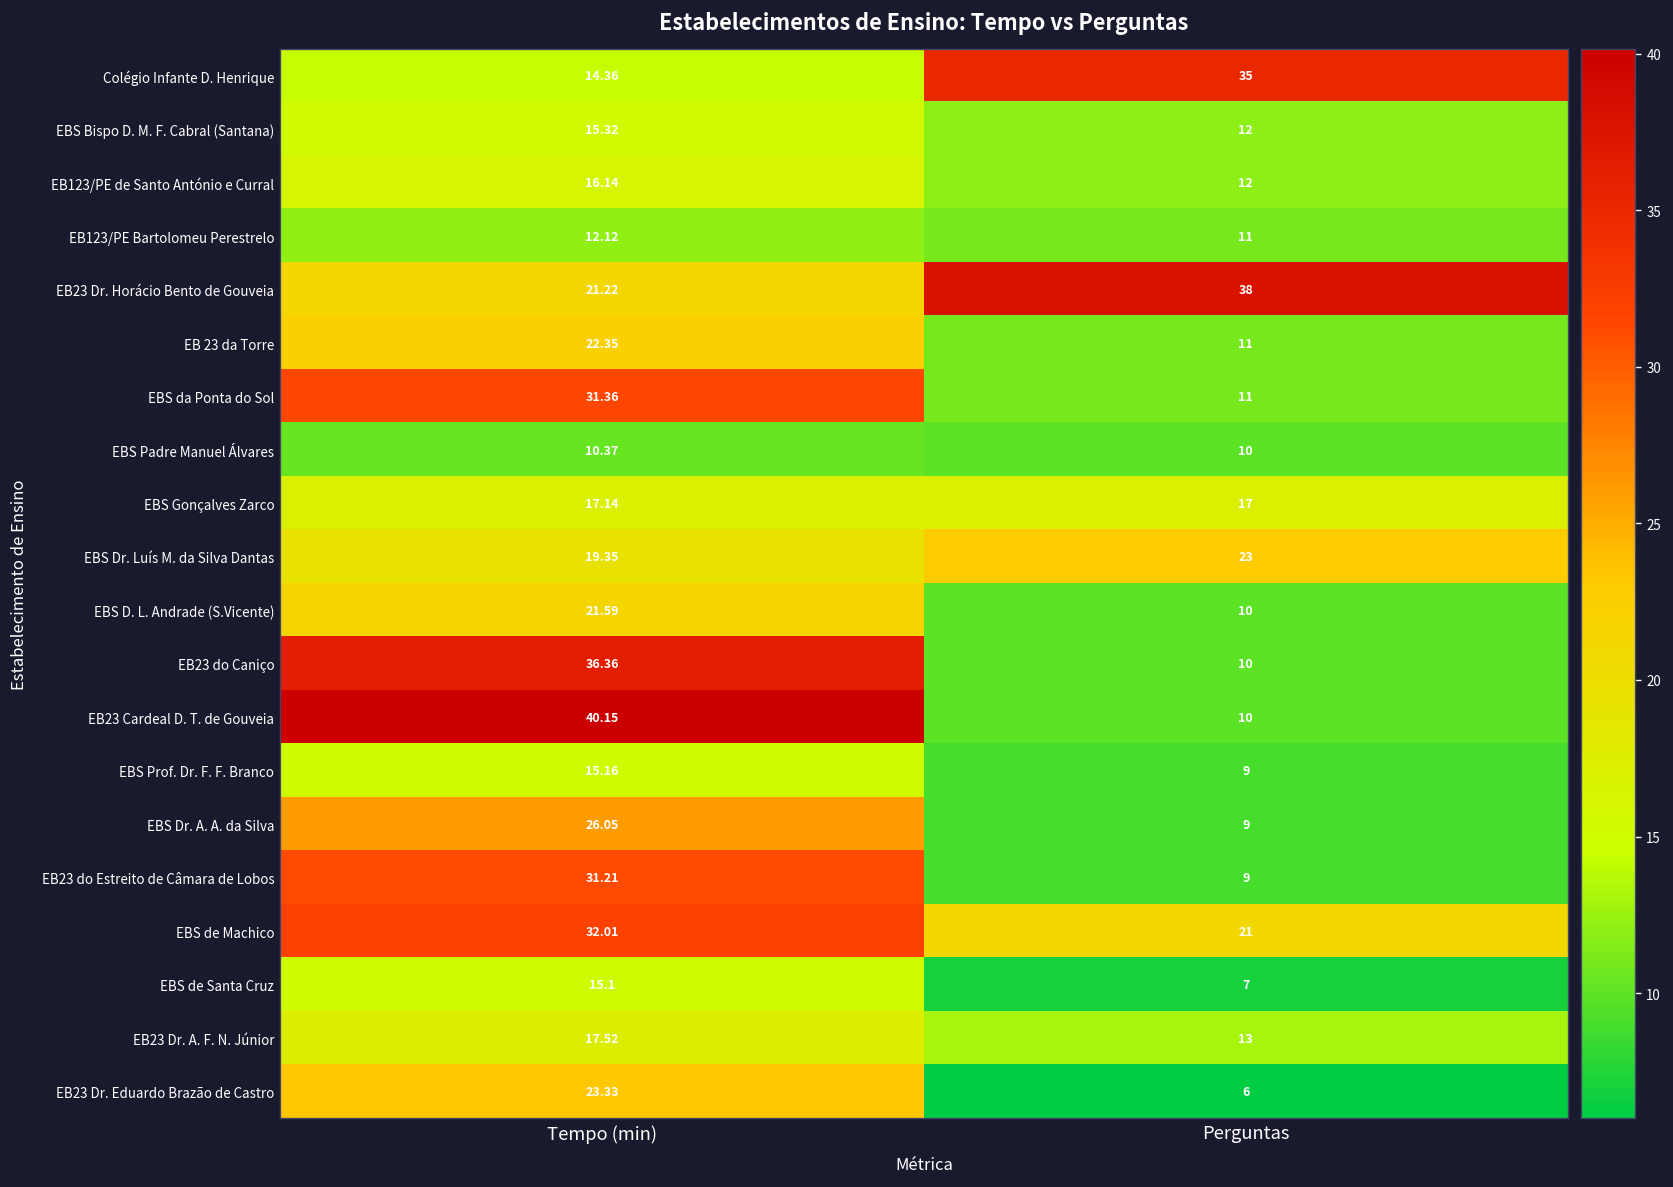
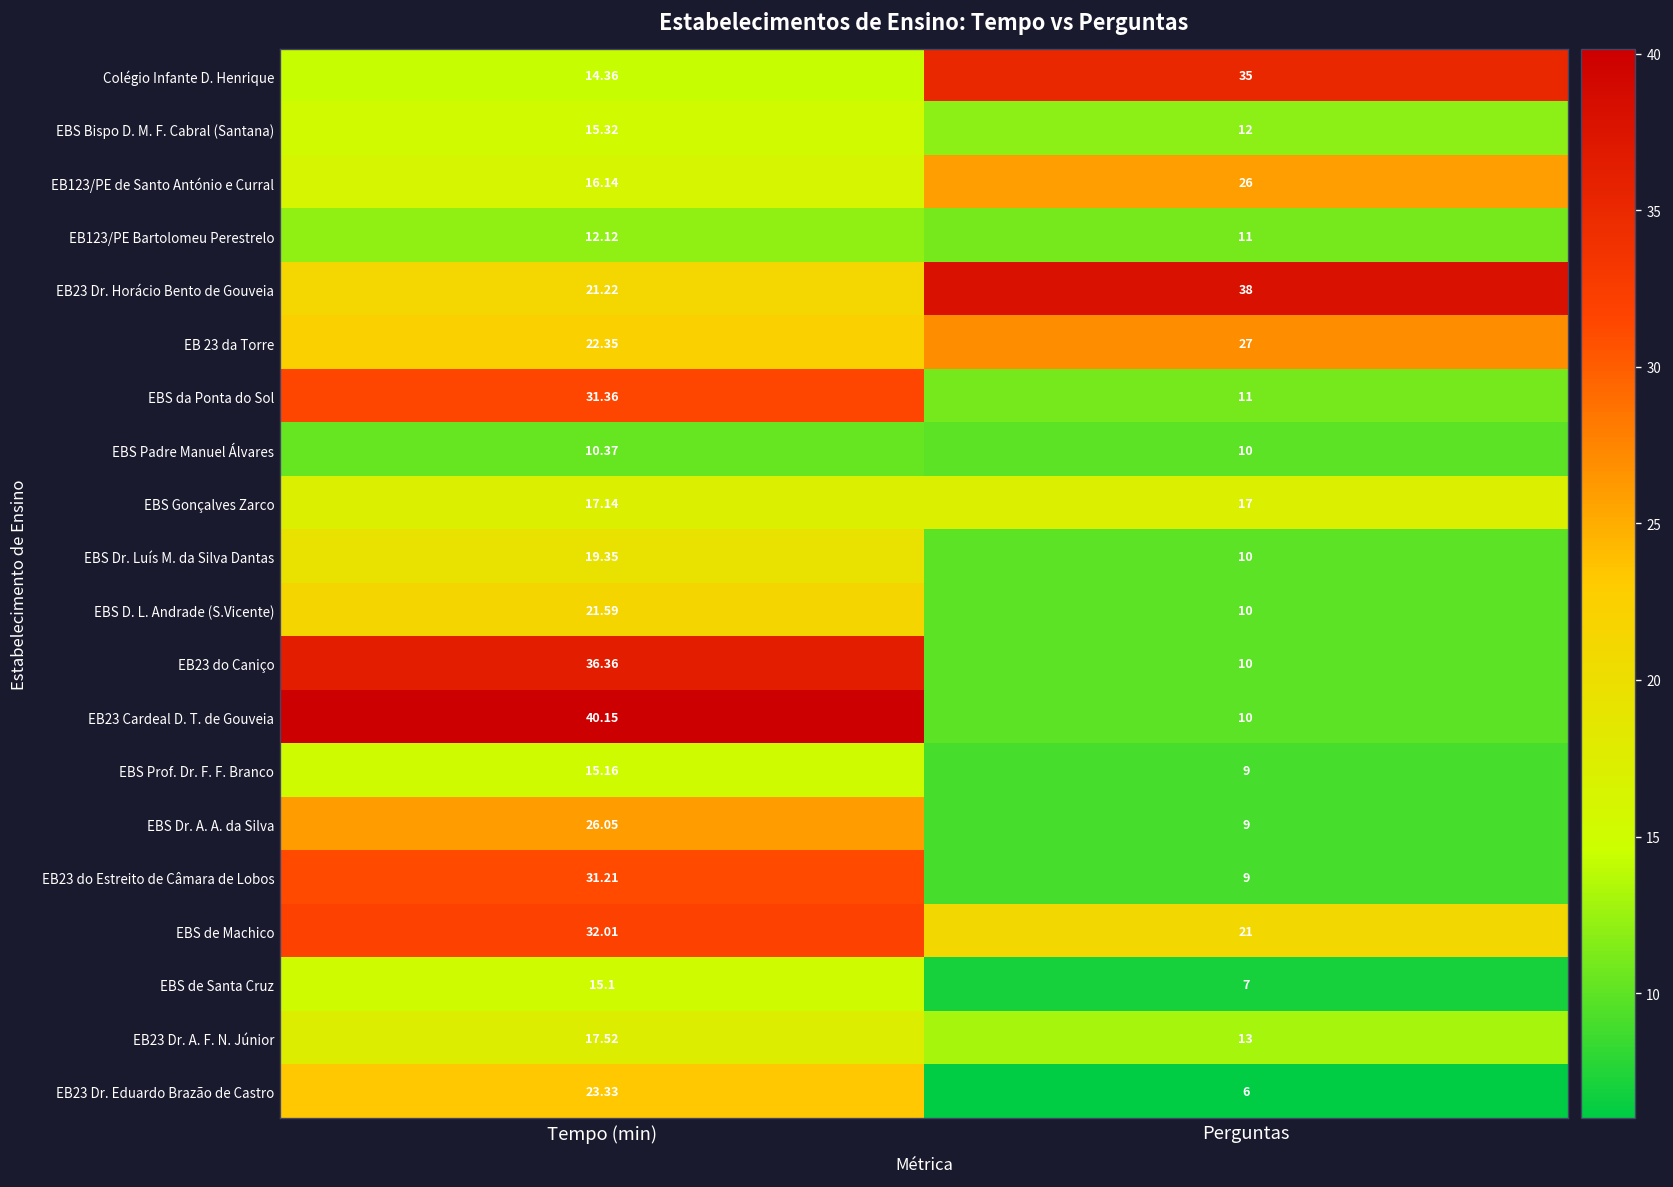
EB123/PE de Santo António e Curral, Perguntas: 12 -> 26
EB 23 da Torre, Perguntas: 11 -> 27
EBS Dr. Luís M. da Silva Dantas, Perguntas: 23 -> 10
